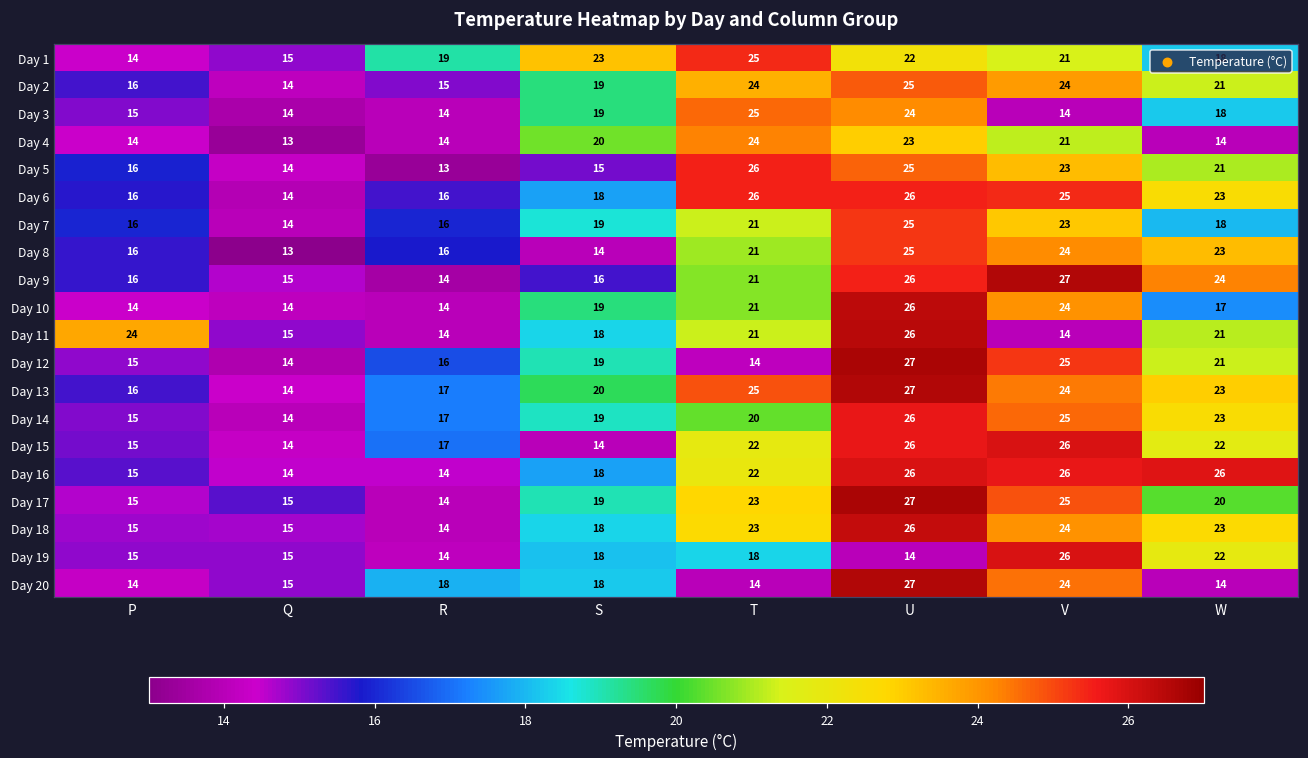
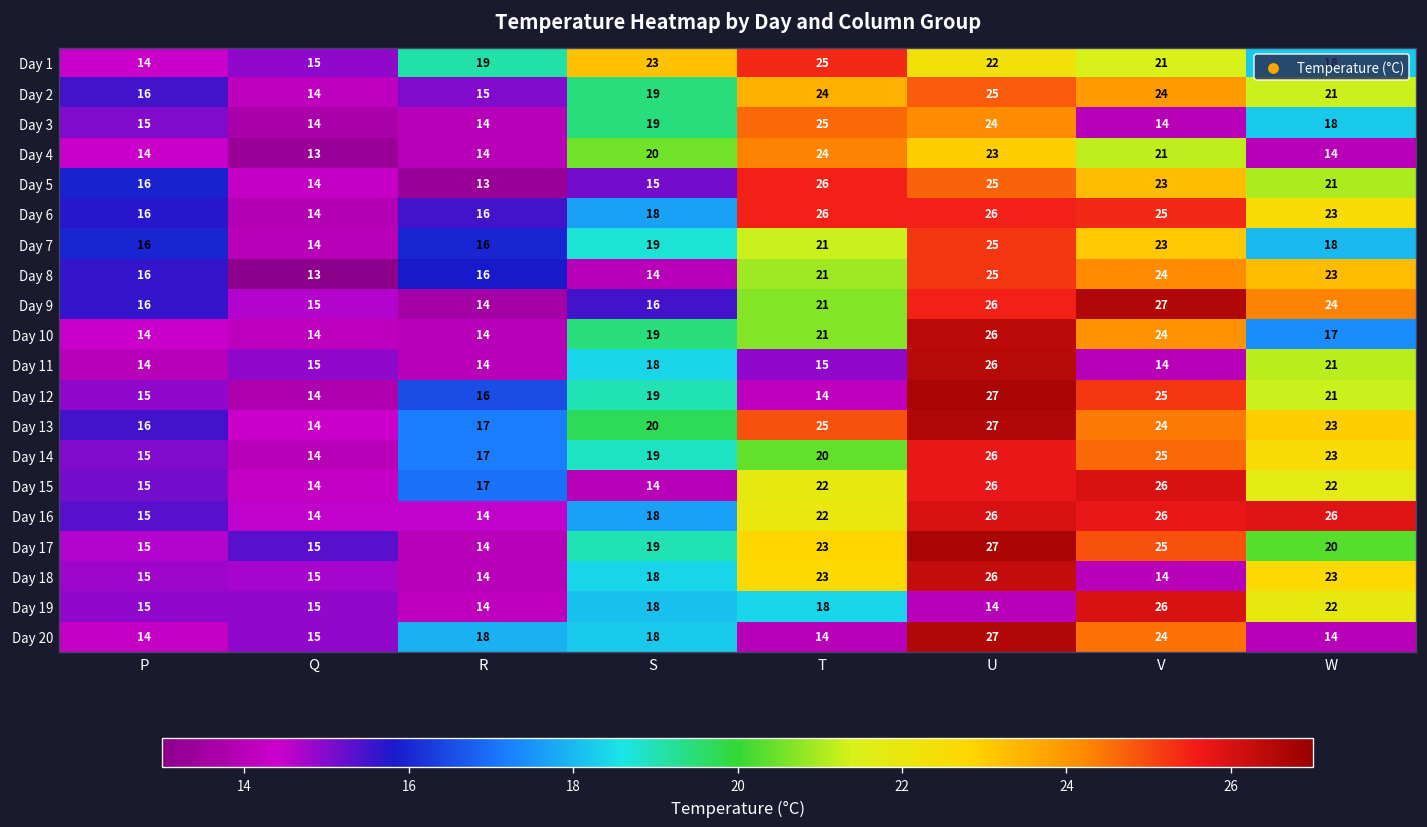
Day 11, P: 24 -> 14
Day 11, T: 21 -> 15
Day 18, V: 24 -> 14
